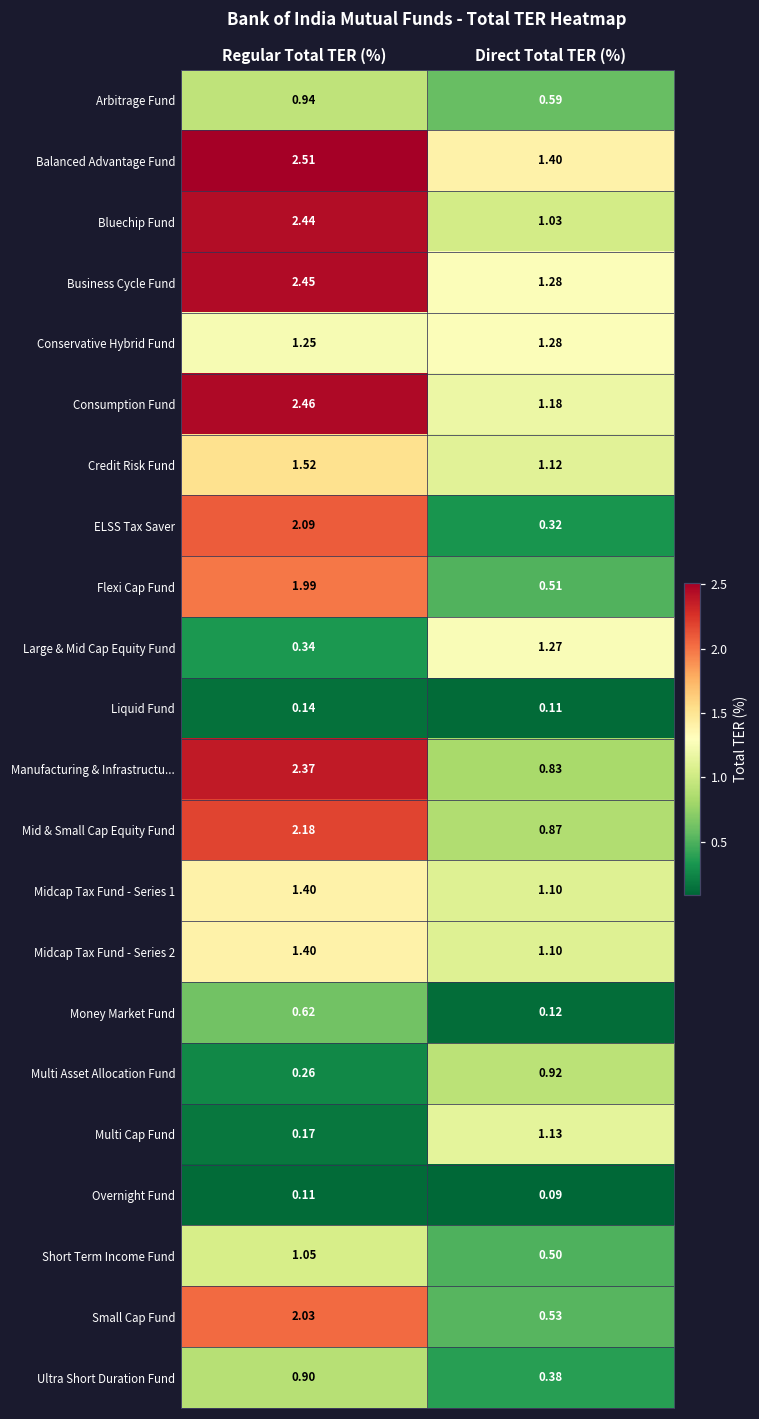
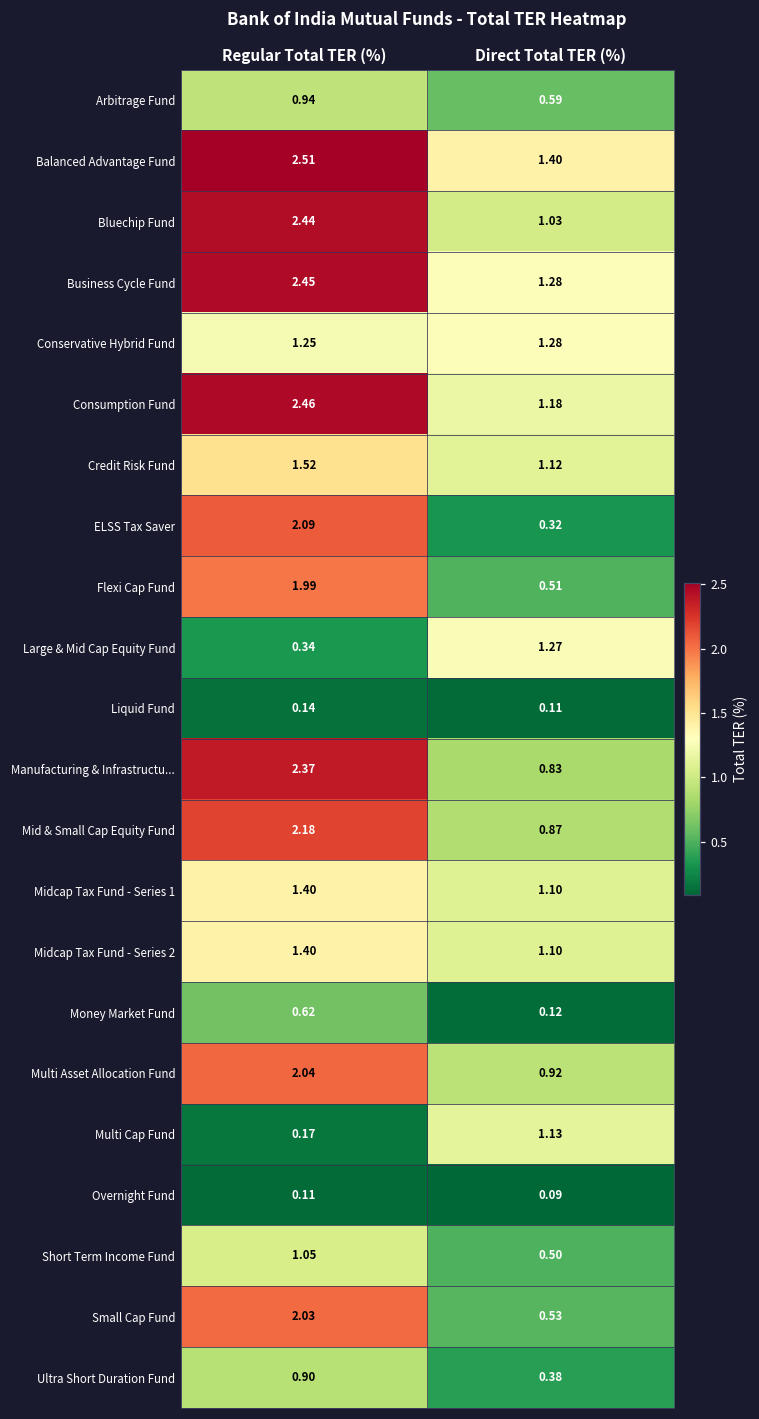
Multi Asset Allocation Fund, Regular Total TER (%): 0.26 -> 2.04
